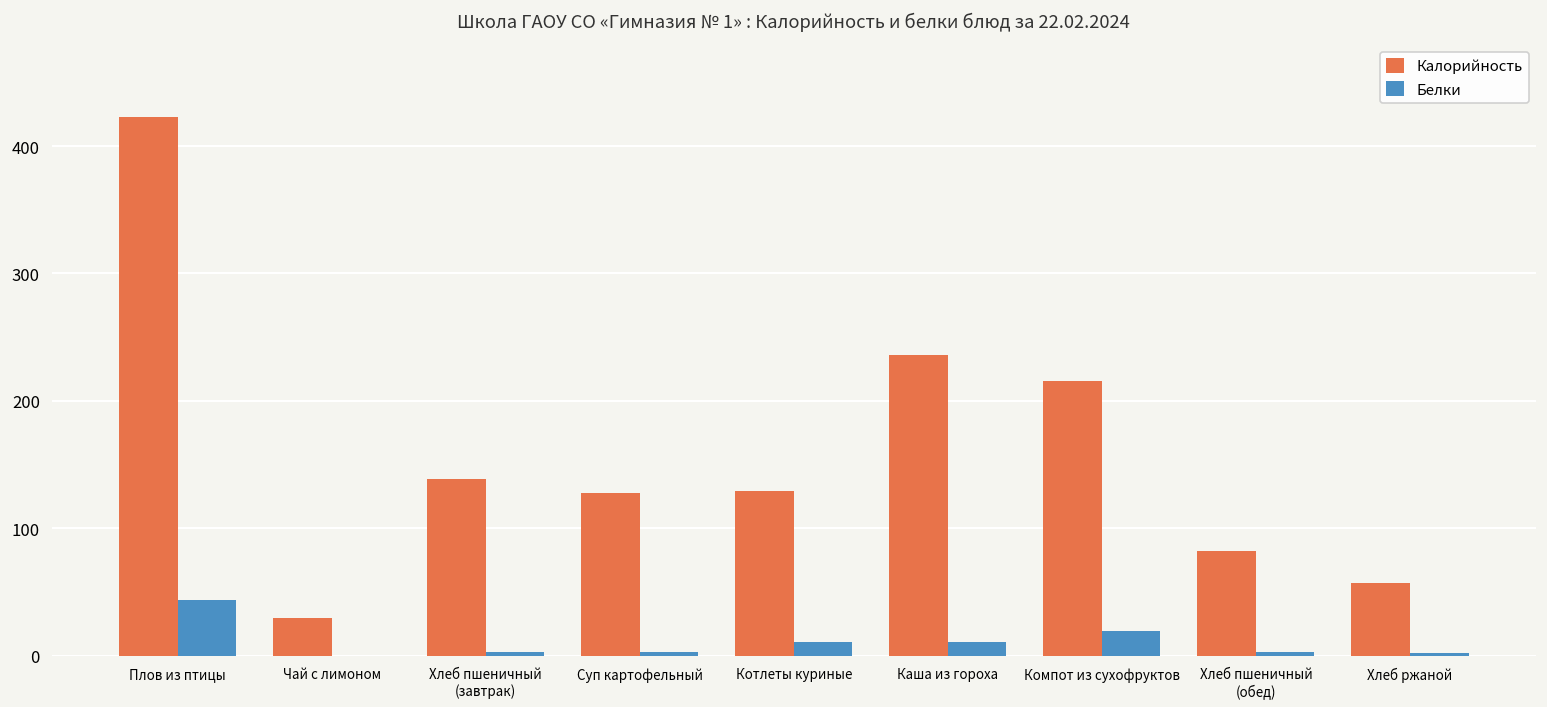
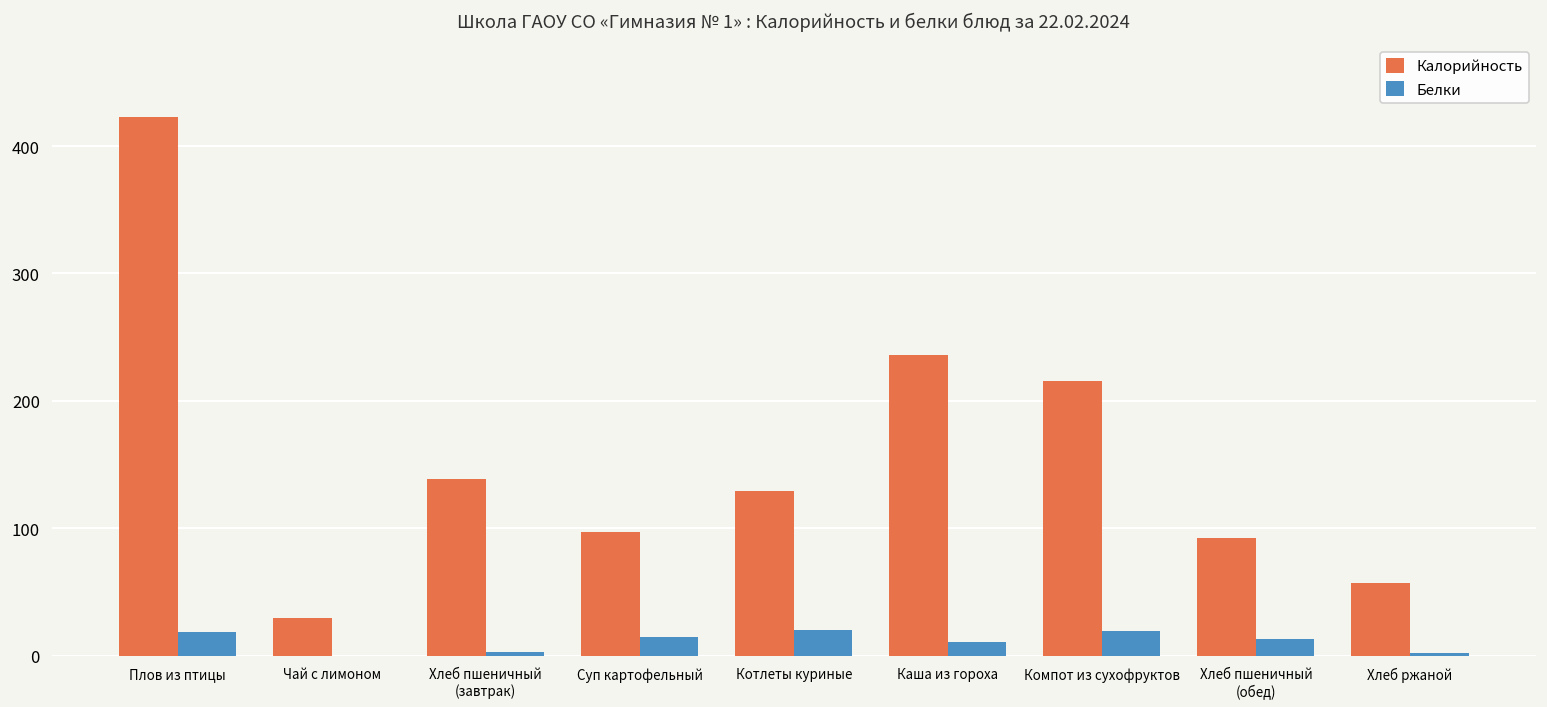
Белки, Плов из птицы: 44 -> 19
Калорийность, Суп картофельный: 127 -> 97
Белки, Суп картофельный: 3 -> 14
Белки, Котлеты куриные: 11 -> 21
Калорийность, Хлеб пшеничный (обед): 82 -> 93
Белки, Хлеб пшеничный (обед): 3 -> 13
